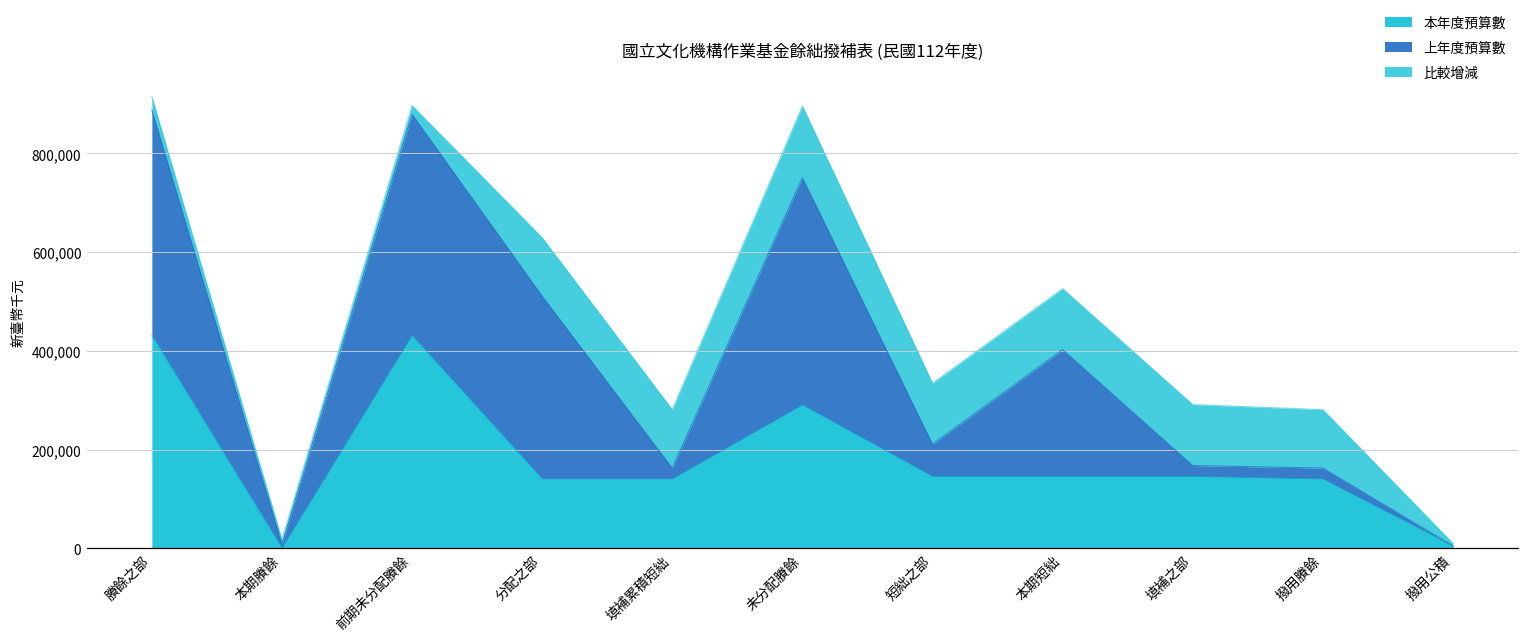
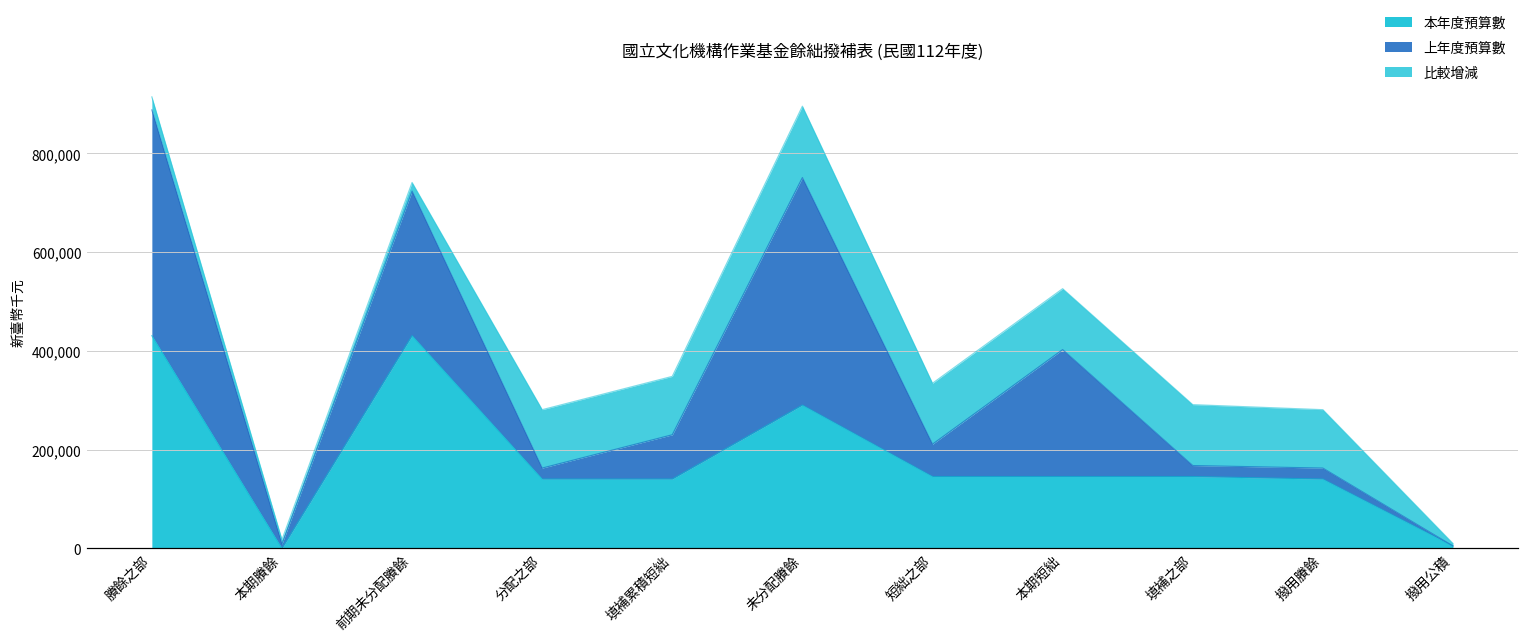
上年度預算數, 前期未分配賸餘: 450,000 -> 290,000
上年度預算數, 分配之部: 370,000 -> 20,000
上年度預算數, 填補累積短絀: 20,000 -> 90,000
